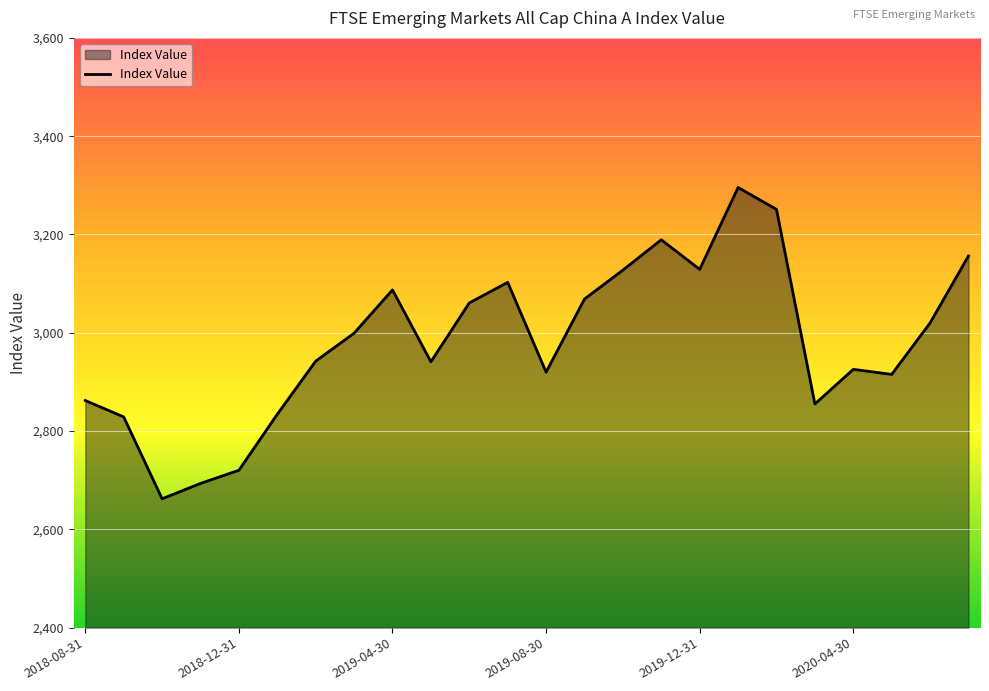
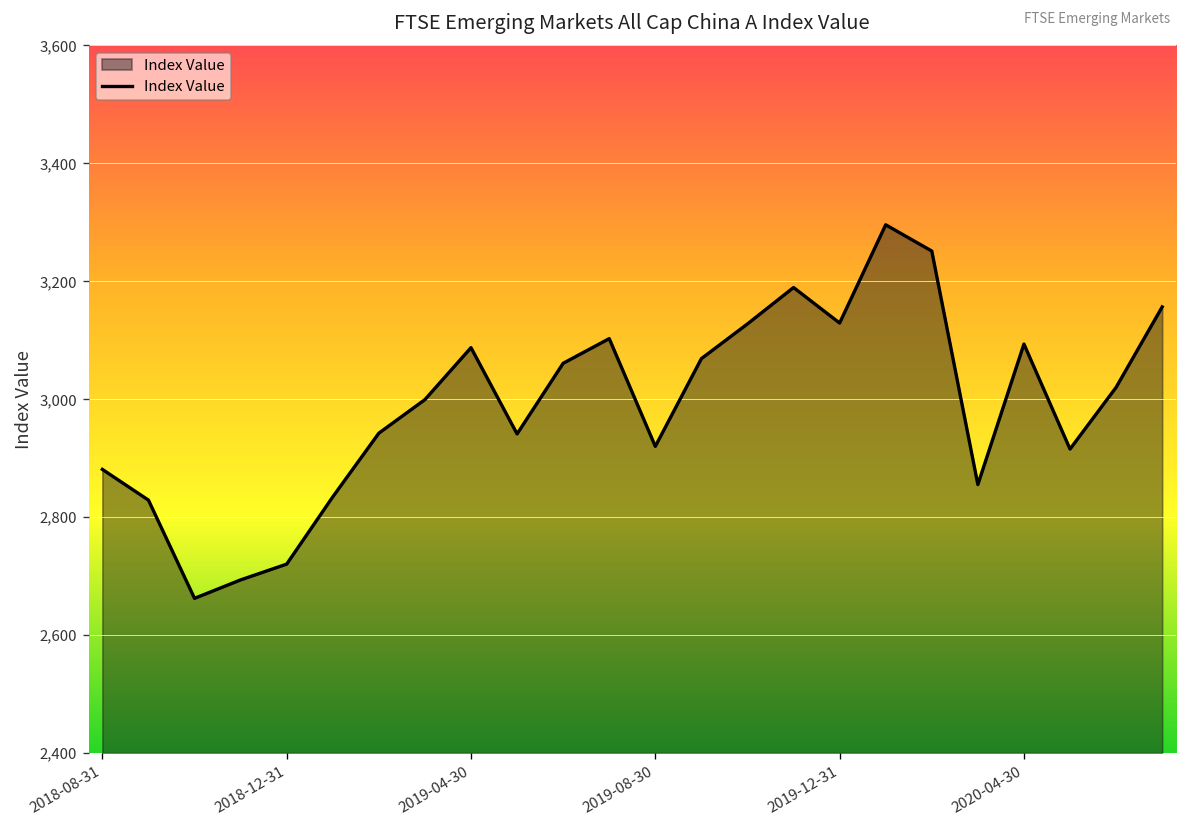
2018-08-31: 2,860 -> 2,880
2020-04-30: 2,930 -> 3,090
